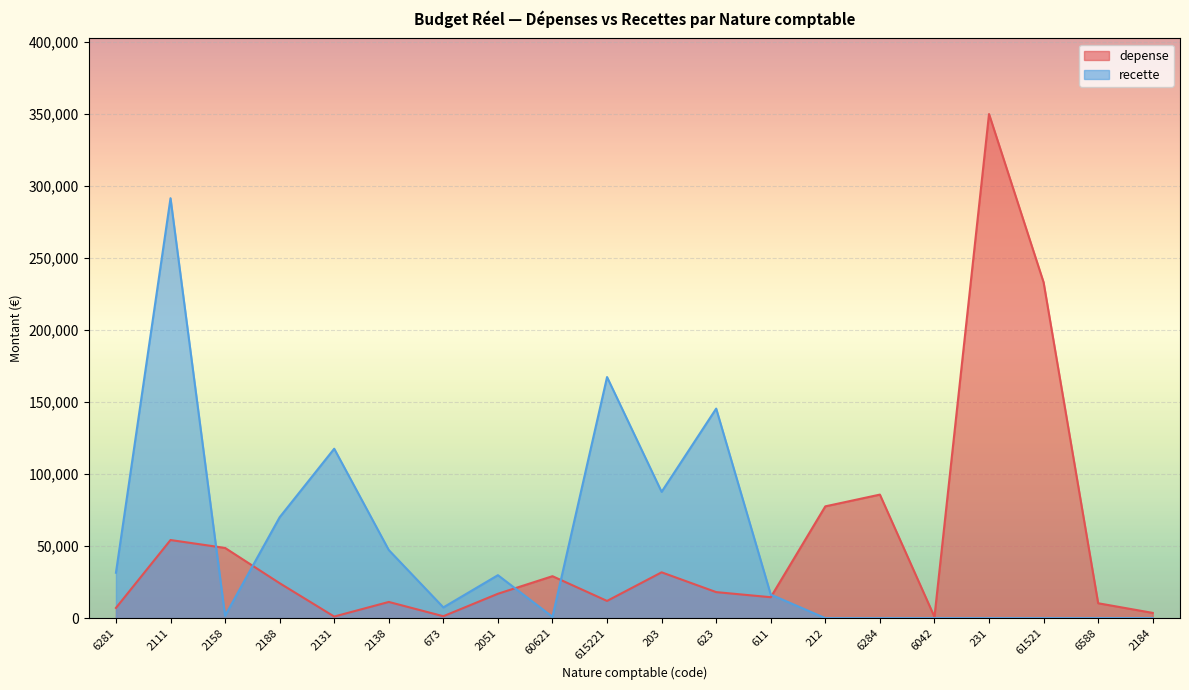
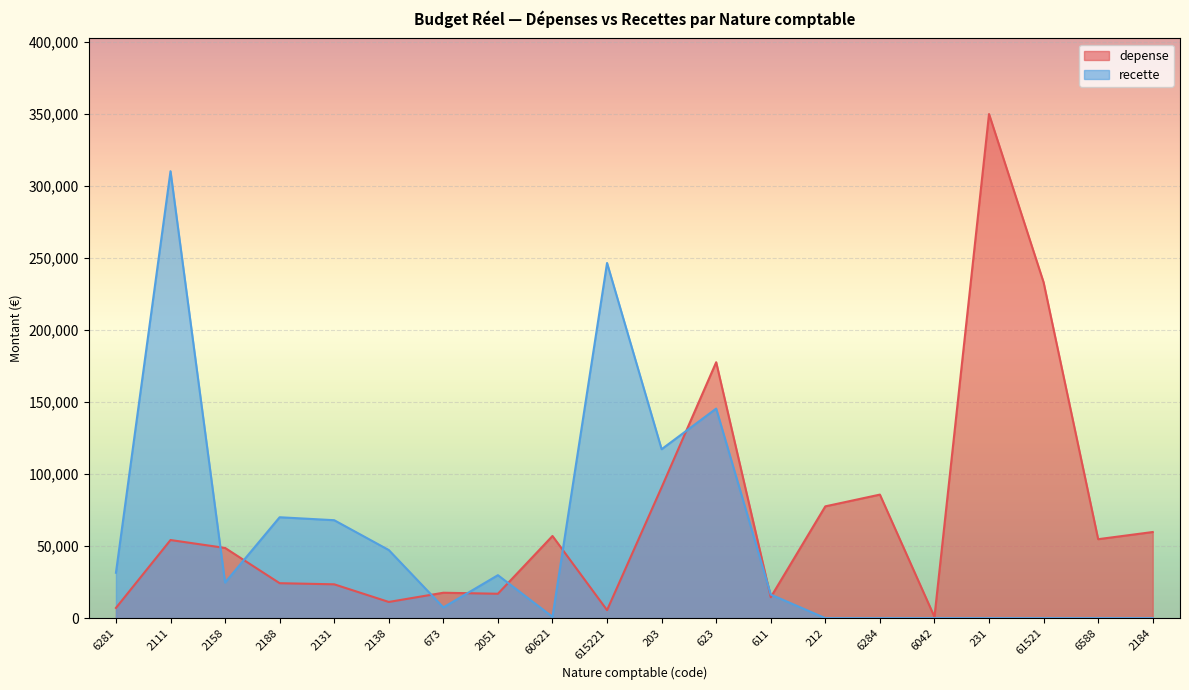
recette, 2111: 292,000 -> 310,000
recette, 2158: 2,000 -> 25,000
depense, 2131: 1,000 -> 23,000
recette, 2131: 118,000 -> 68,000
depense, 673: 1,000 -> 18,000
depense, 60621: 29,000 -> 57,000
depense, 615221: 12,000 -> 6,000
recette, 615221: 167,000 -> 247,000
depense, 203: 32,000 -> 91,000
recette, 203: 88,000 -> 117,000
depense, 623: 18,000 -> 178,000
depense, 6588: 10,000 -> 55,000
depense, 2184: 4,000 -> 60,000
